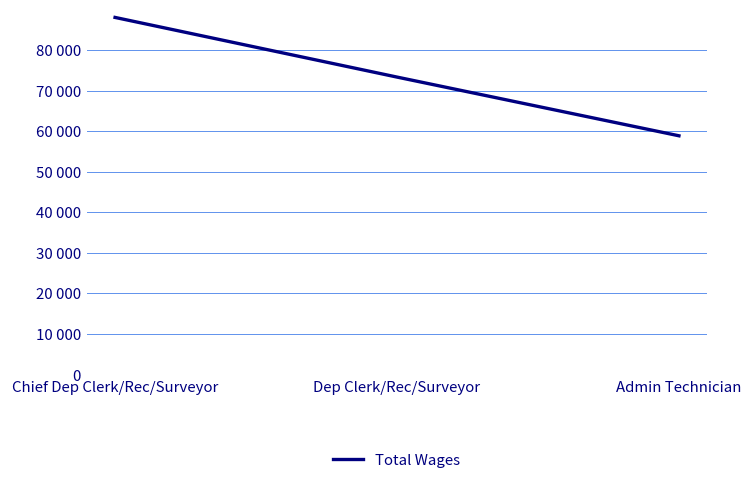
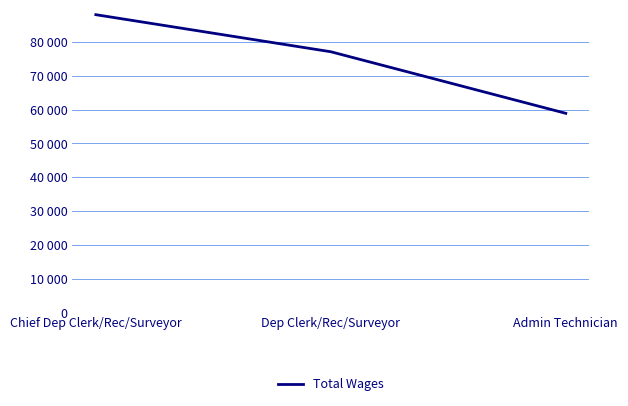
Dep Clerk/Rec/Surveyor: 73000 -> 77000
